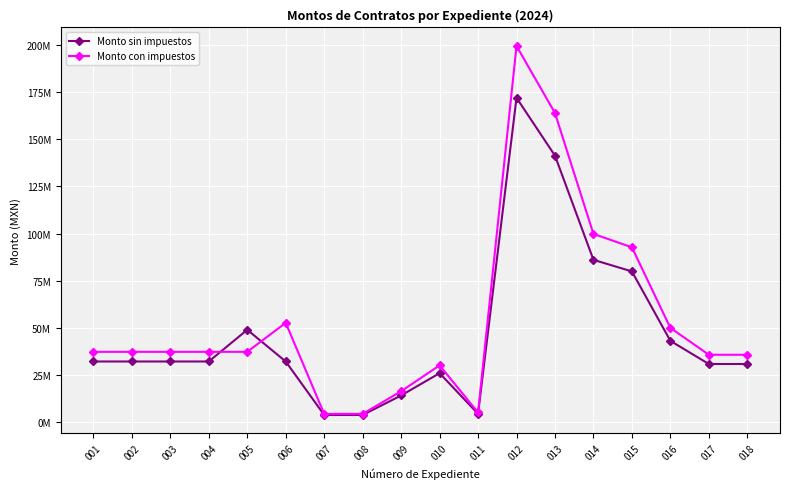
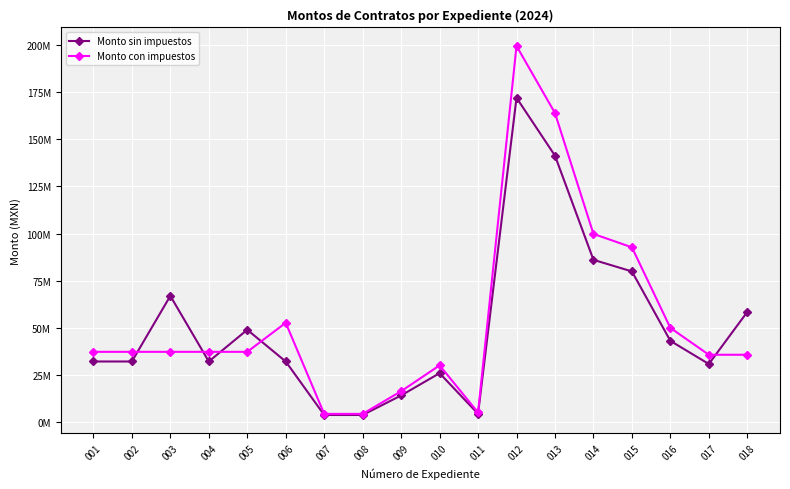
Monto sin impuestos, 003: 32000000 -> 67000000
Monto sin impuestos, 018: 31000000 -> 58000000
